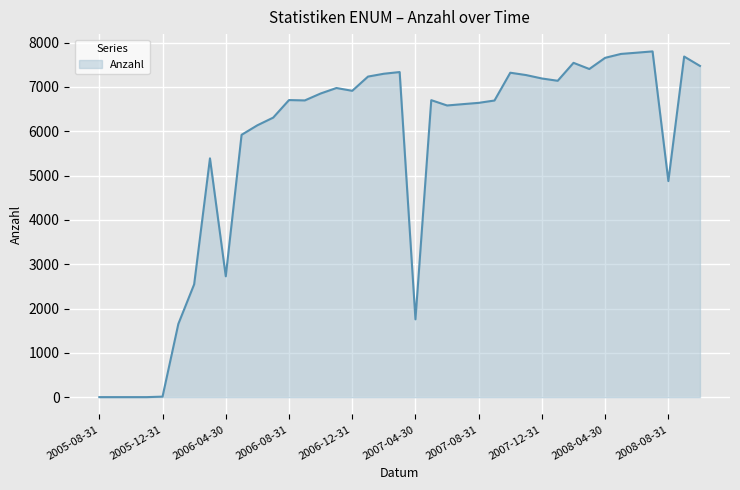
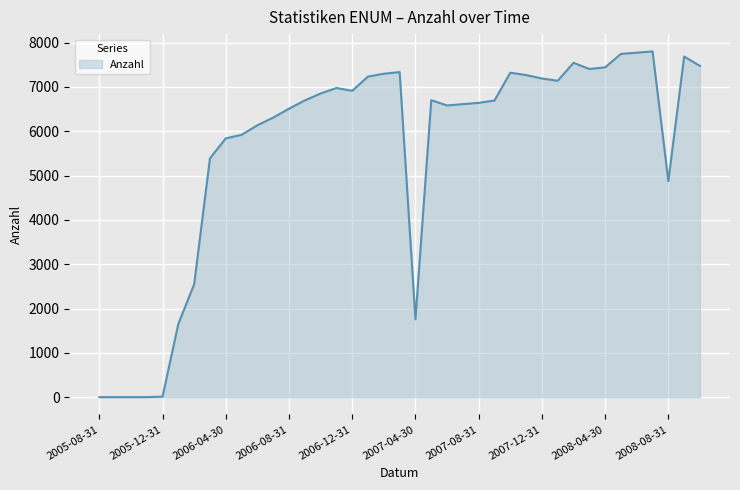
2006-04-30: 2700 -> 5800
2006-08-31: 6700 -> 6500
2008-04-30: 7700 -> 7400
